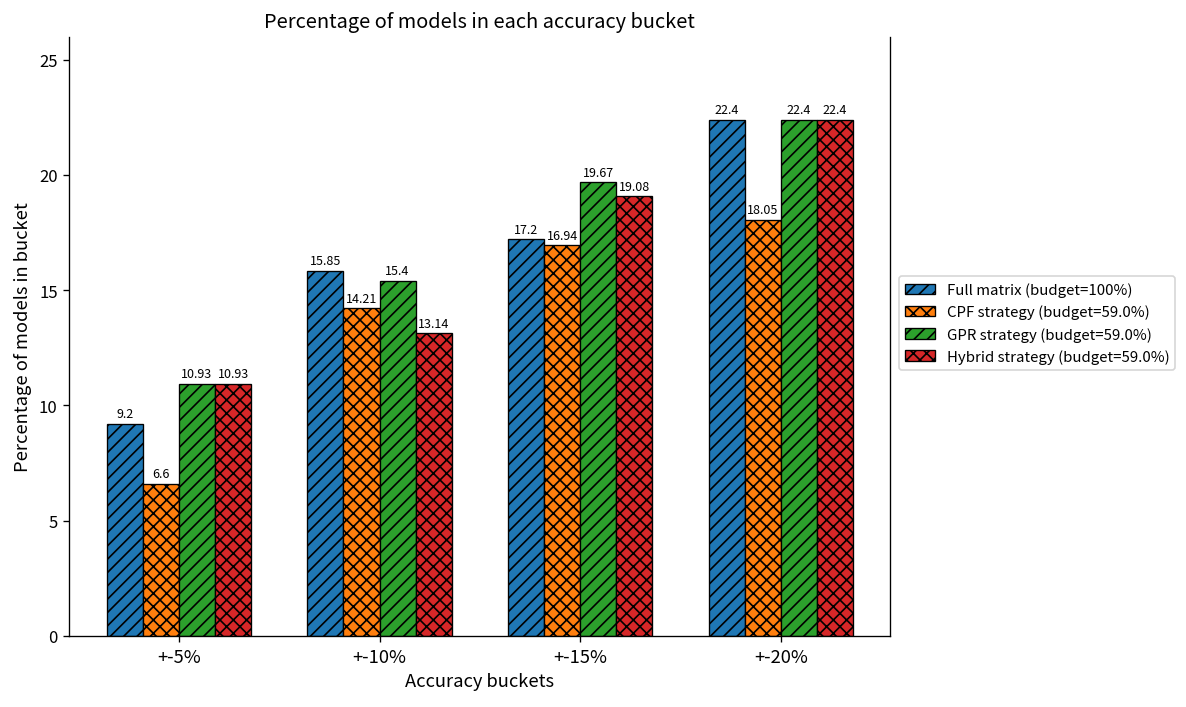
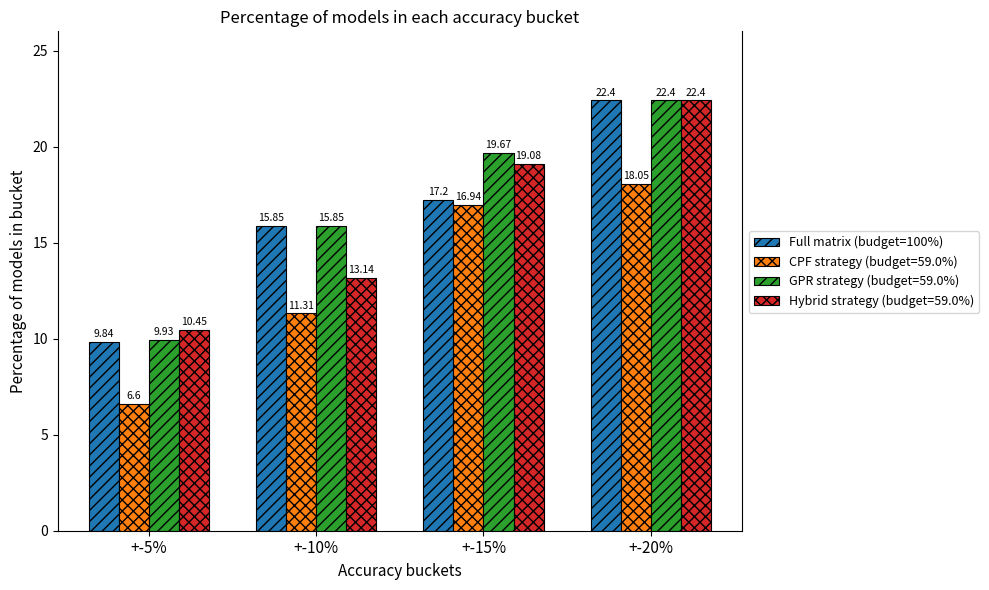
Full matrix (budget=100%), +-5%: 9.2 -> 9.84
GPR strategy (budget=59.0%), +-5%: 10.93 -> 9.93
Hybrid strategy (budget=59.0%), +-5%: 10.93 -> 10.45
CPF strategy (budget=59.0%), +-10%: 14.21 -> 11.31
GPR strategy (budget=59.0%), +-10%: 15.4 -> 15.85
